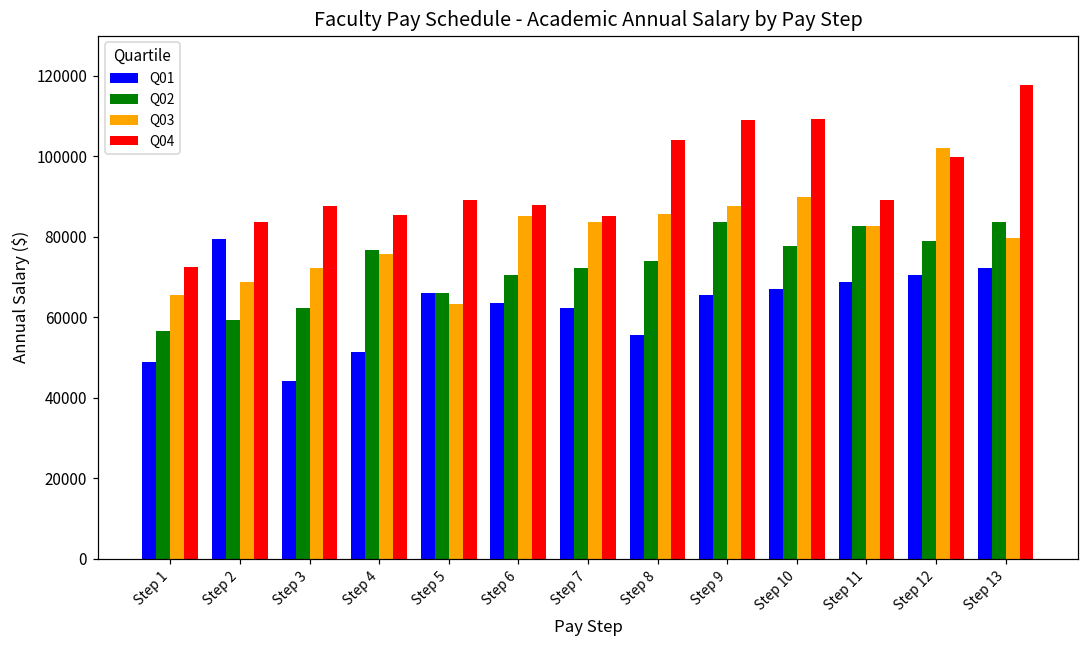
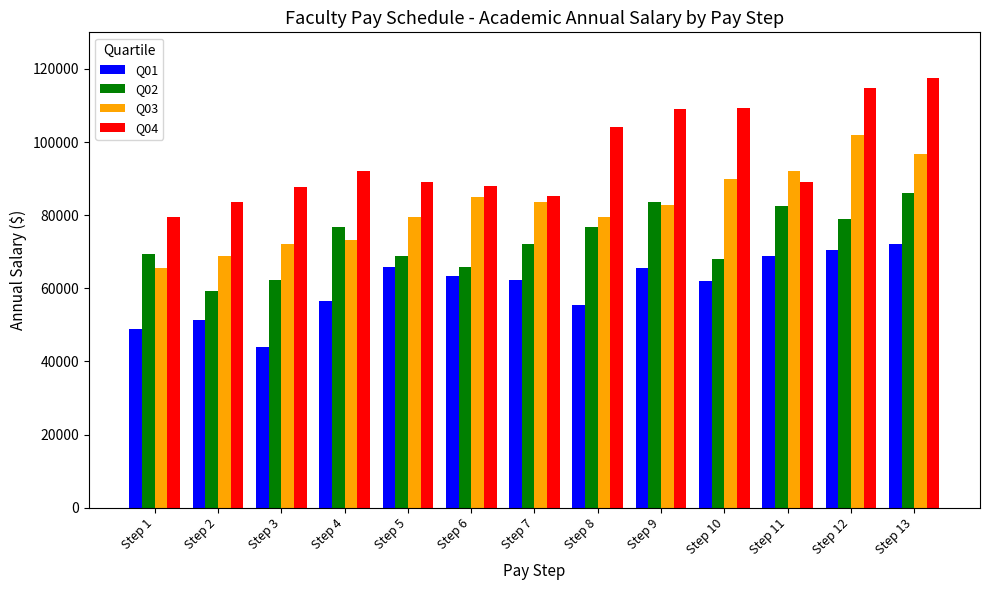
Q02, Step 1: 57000 -> 69000
Q04, Step 1: 72000 -> 80000
Q01, Step 2: 80000 -> 51000
Q01, Step 4: 51000 -> 57000
Q03, Step 4: 76000 -> 73000
Q04, Step 4: 85000 -> 92000
Q02, Step 5: 66000 -> 69000
Q03, Step 5: 63000 -> 80000
Q02, Step 6: 70000 -> 66000
Q02, Step 8: 74000 -> 77000
Q03, Step 8: 86000 -> 79000
Q03, Step 9: 88000 -> 83000
Q01, Step 10: 67000 -> 62000
Q02, Step 10: 78000 -> 68000
Q03, Step 11: 83000 -> 92000
Q04, Step 12: 100000 -> 115000
Q02, Step 13: 84000 -> 86000
Q03, Step 13: 80000 -> 97000
